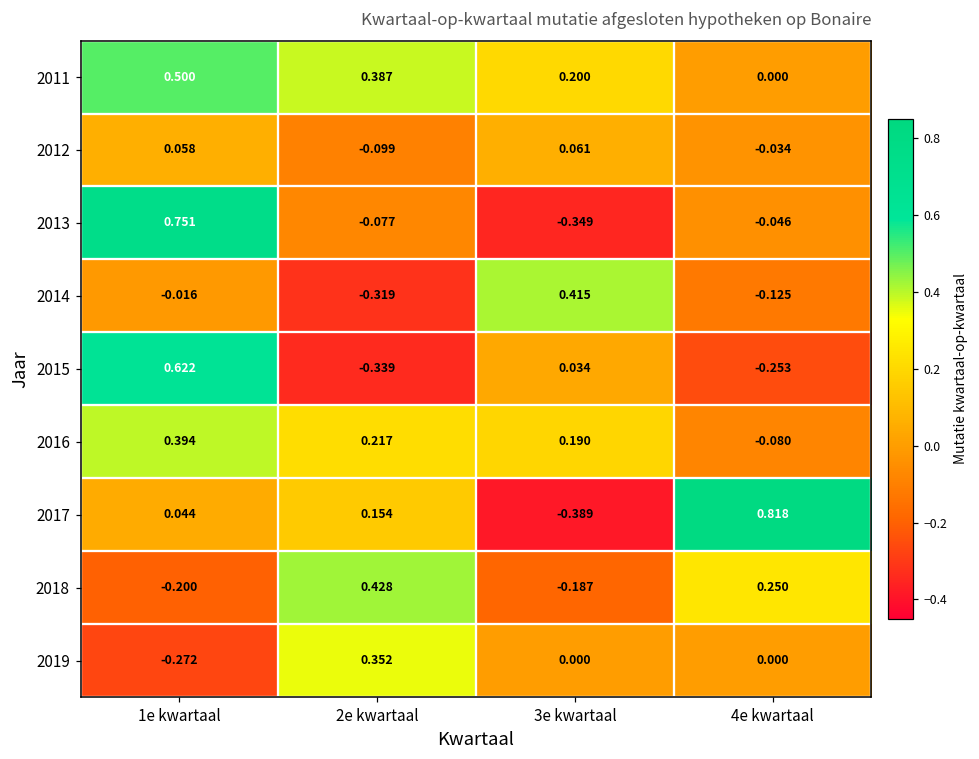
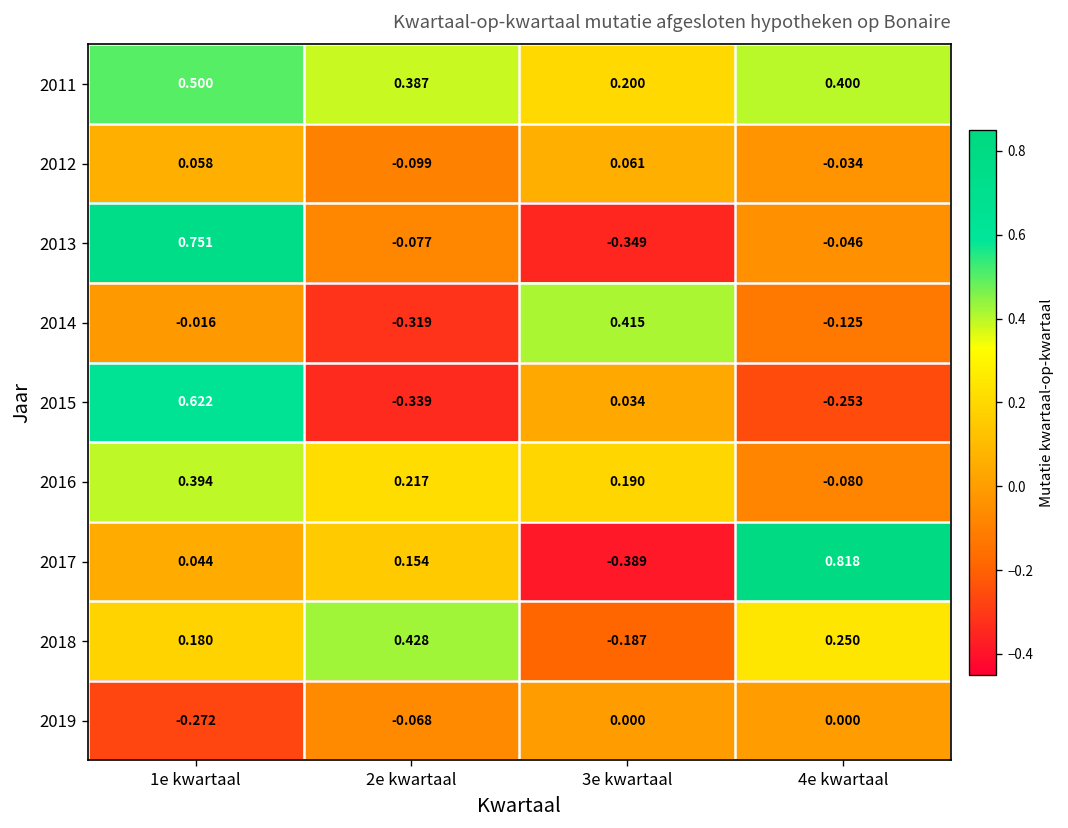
2011, 4e kwartaal: 0.000 -> 0.400
2018, 1e kwartaal: -0.200 -> 0.180
2019, 2e kwartaal: 0.352 -> -0.068
